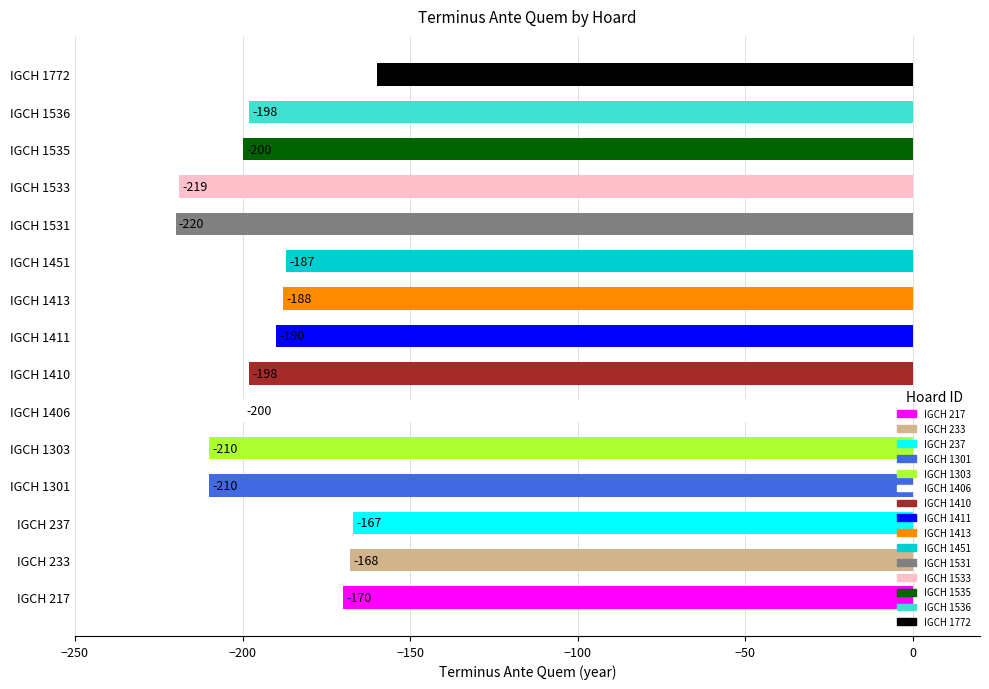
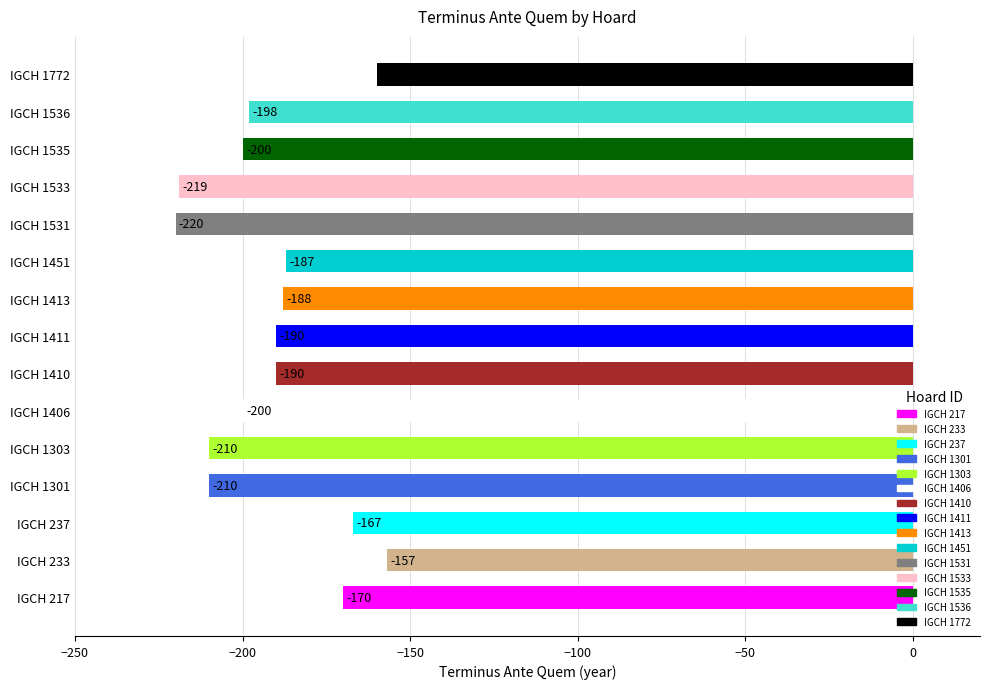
IGCH 1410: -198 -> -190
IGCH 233: -168 -> -157
